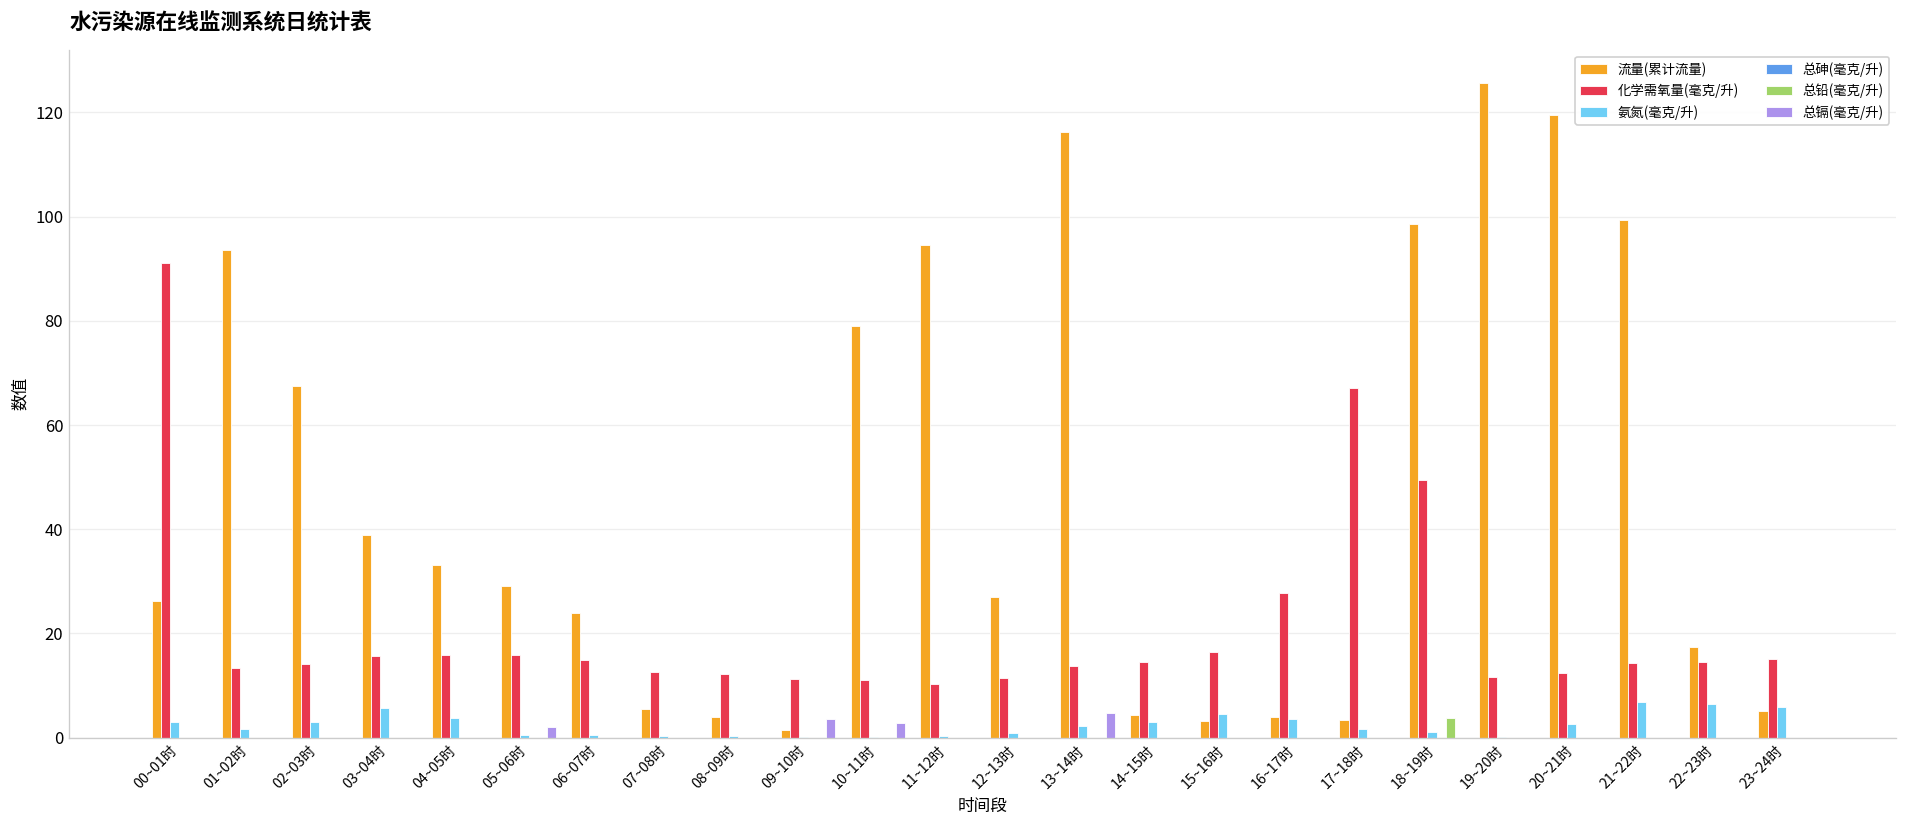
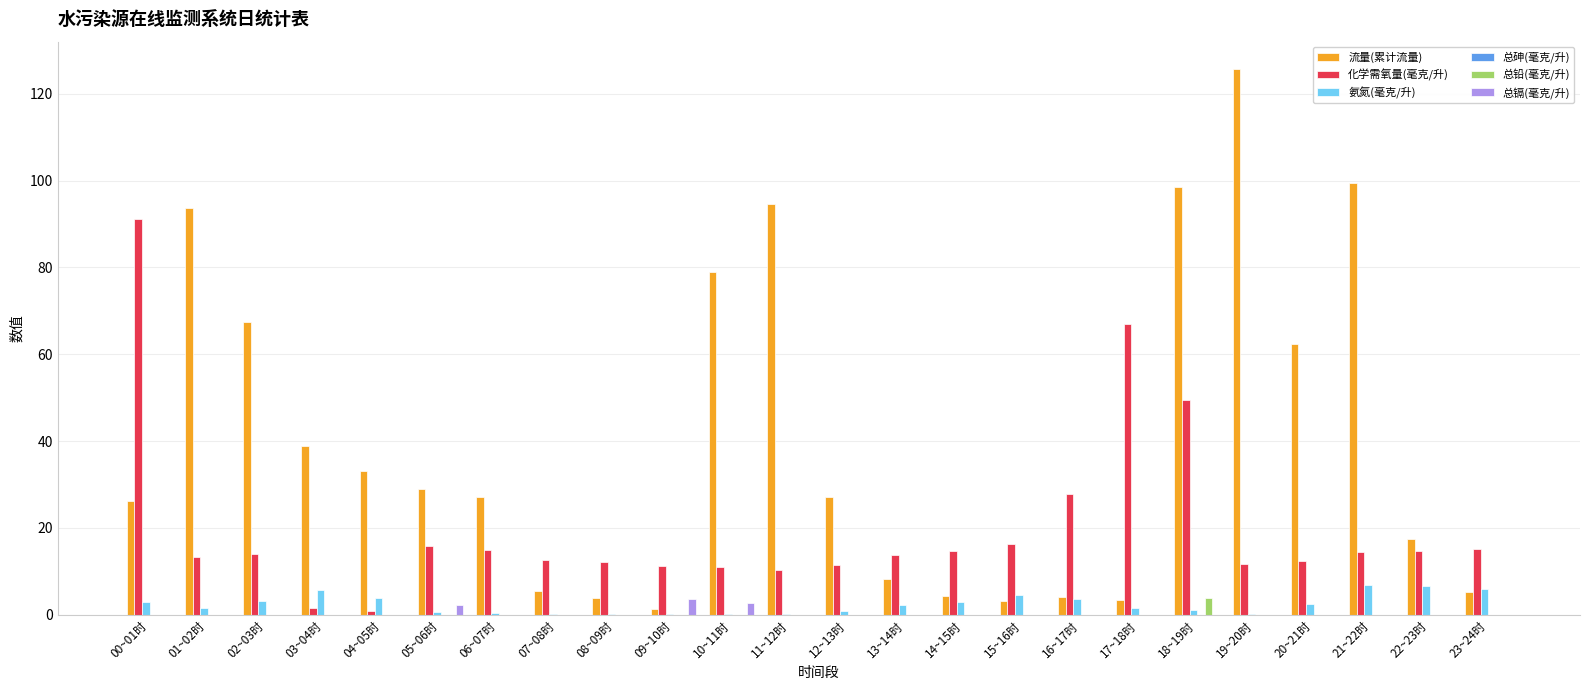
化学需氧量(毫克/升), 03~04时: 16 -> 2
化学需氧量(毫克/升), 04~05时: 16 -> 1
流量(累计流量), 06~07时: 24 -> 27
流量(累计流量), 13~14时: 116 -> 8
总镉(毫克/升), 13~14时: 5 -> 0
流量(累计流量), 20~21时: 119 -> 62
